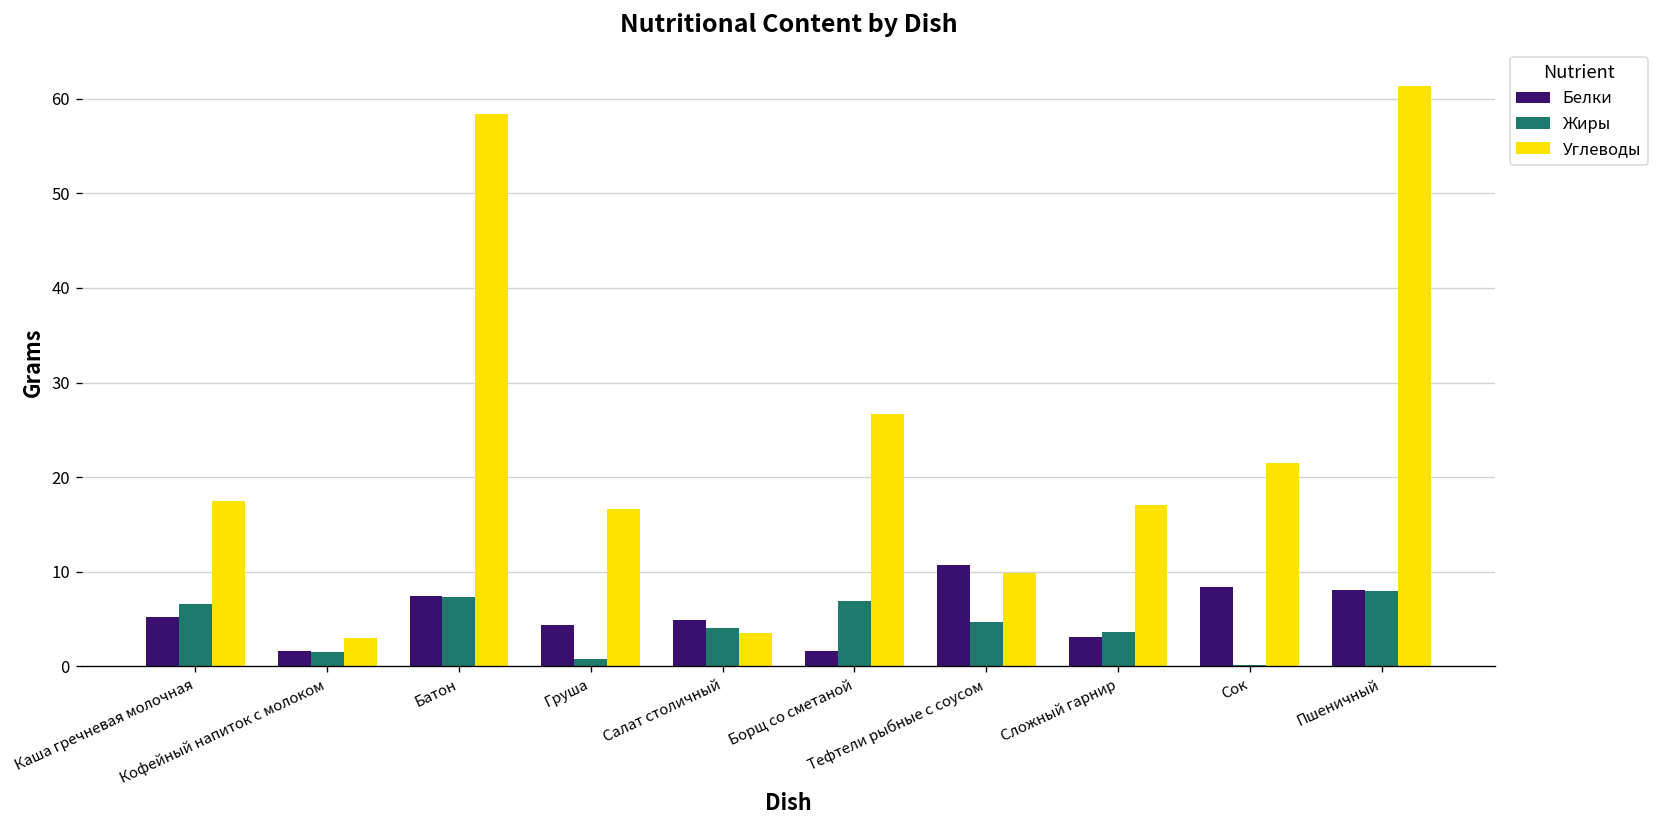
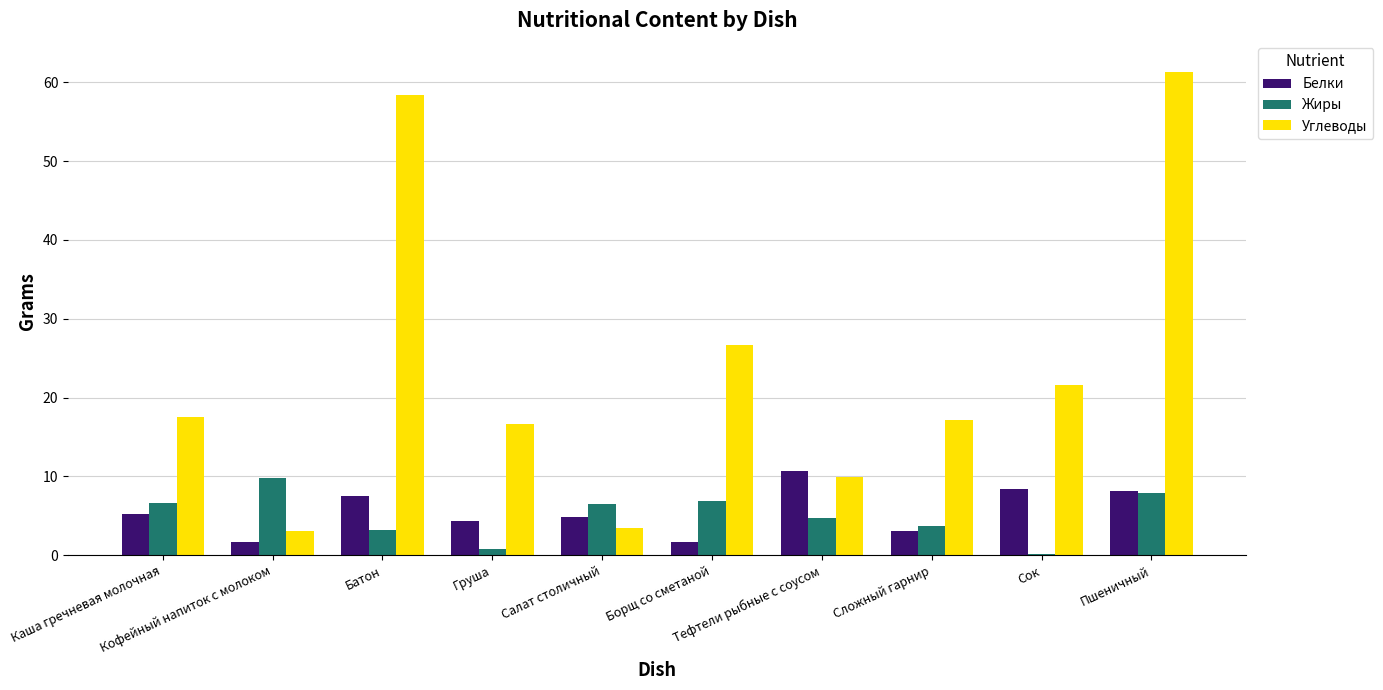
Жиры, Кофейный напиток с молоком: 2 -> 10
Жиры, Батон: 7 -> 3
Жиры, Салат столичный: 4 -> 6
